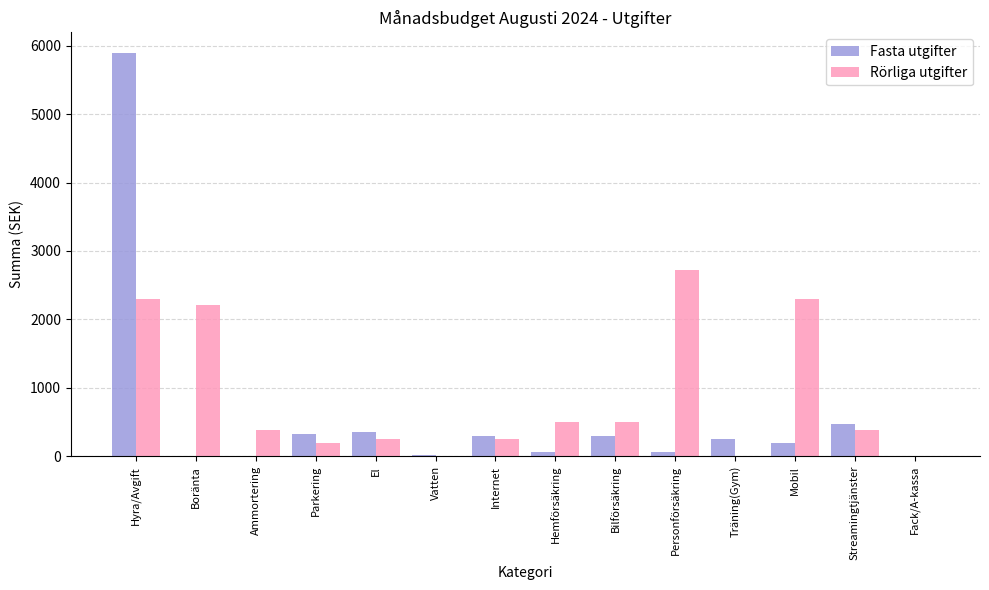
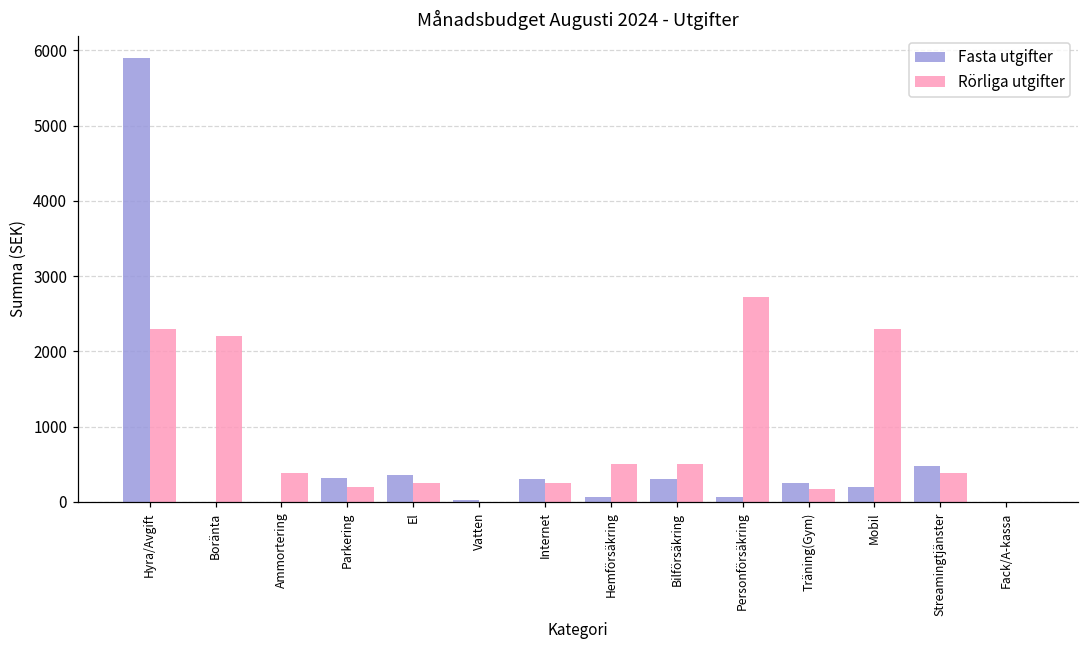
Rörliga utgifter, Träning(Gym): 0 -> 200
